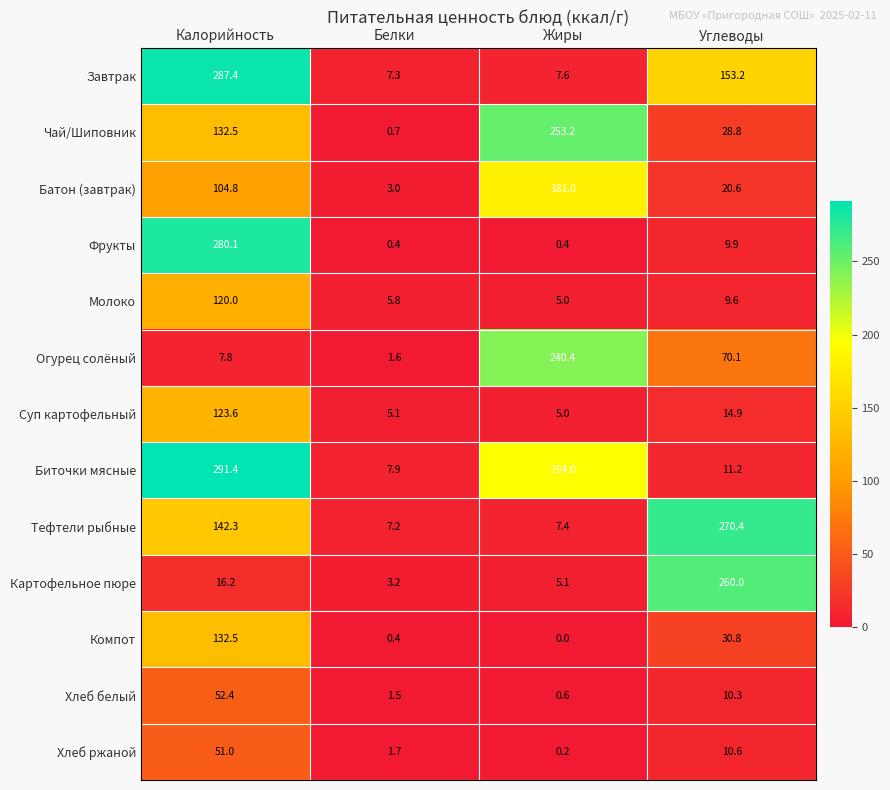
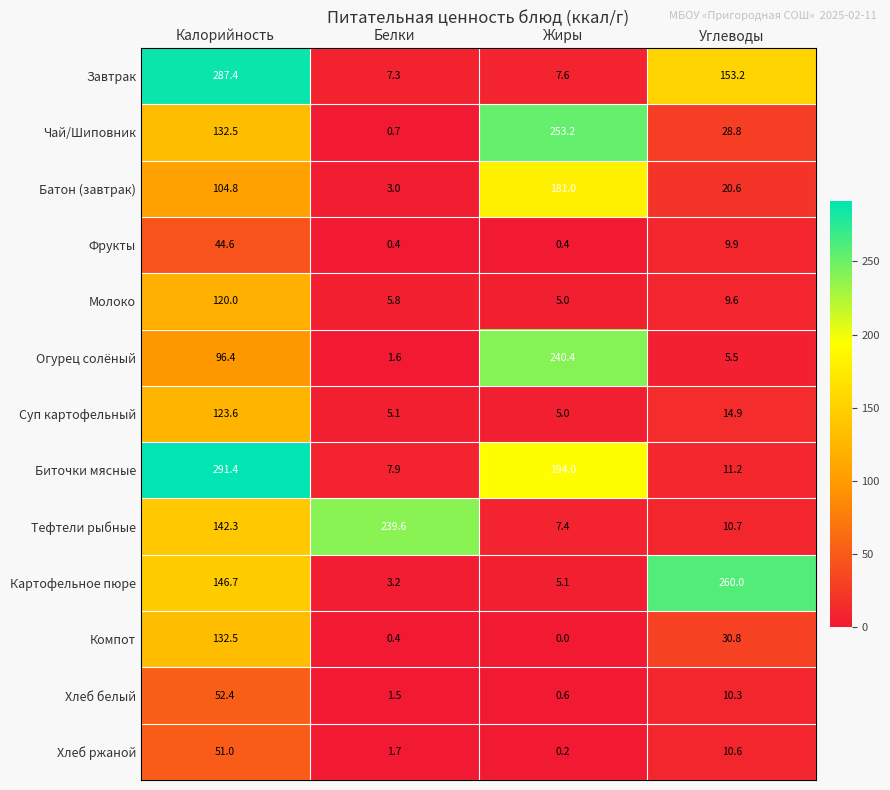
Фрукты, Калорийность: 280.1 -> 44.6
Огурец солёный, Калорийность: 7.8 -> 96.4
Огурец солёный, Углеводы: 70.1 -> 5.5
Тефтели рыбные, Белки: 7.2 -> 239.6
Тефтели рыбные, Углеводы: 270.4 -> 10.7
Картофельное пюре, Калорийность: 16.2 -> 146.7
